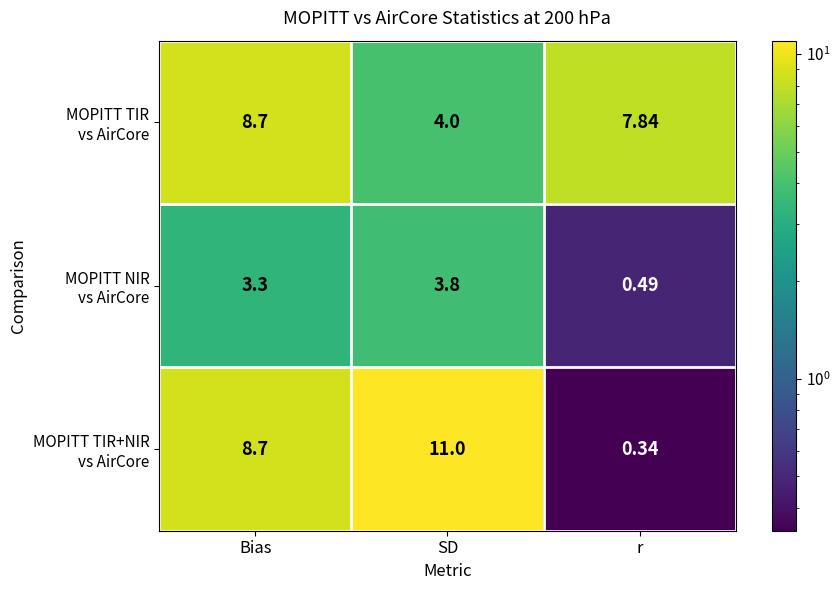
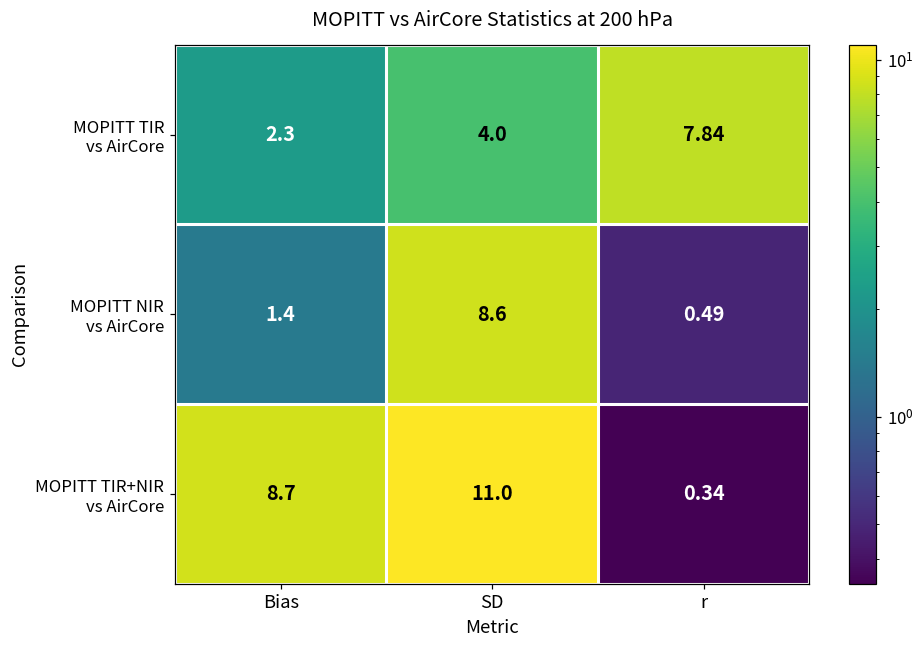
MOPITT TIR vs AirCore, Bias: 8.7 -> 2.3
MOPITT NIR vs AirCore, Bias: 3.3 -> 1.4
MOPITT NIR vs AirCore, SD: 3.8 -> 8.6
